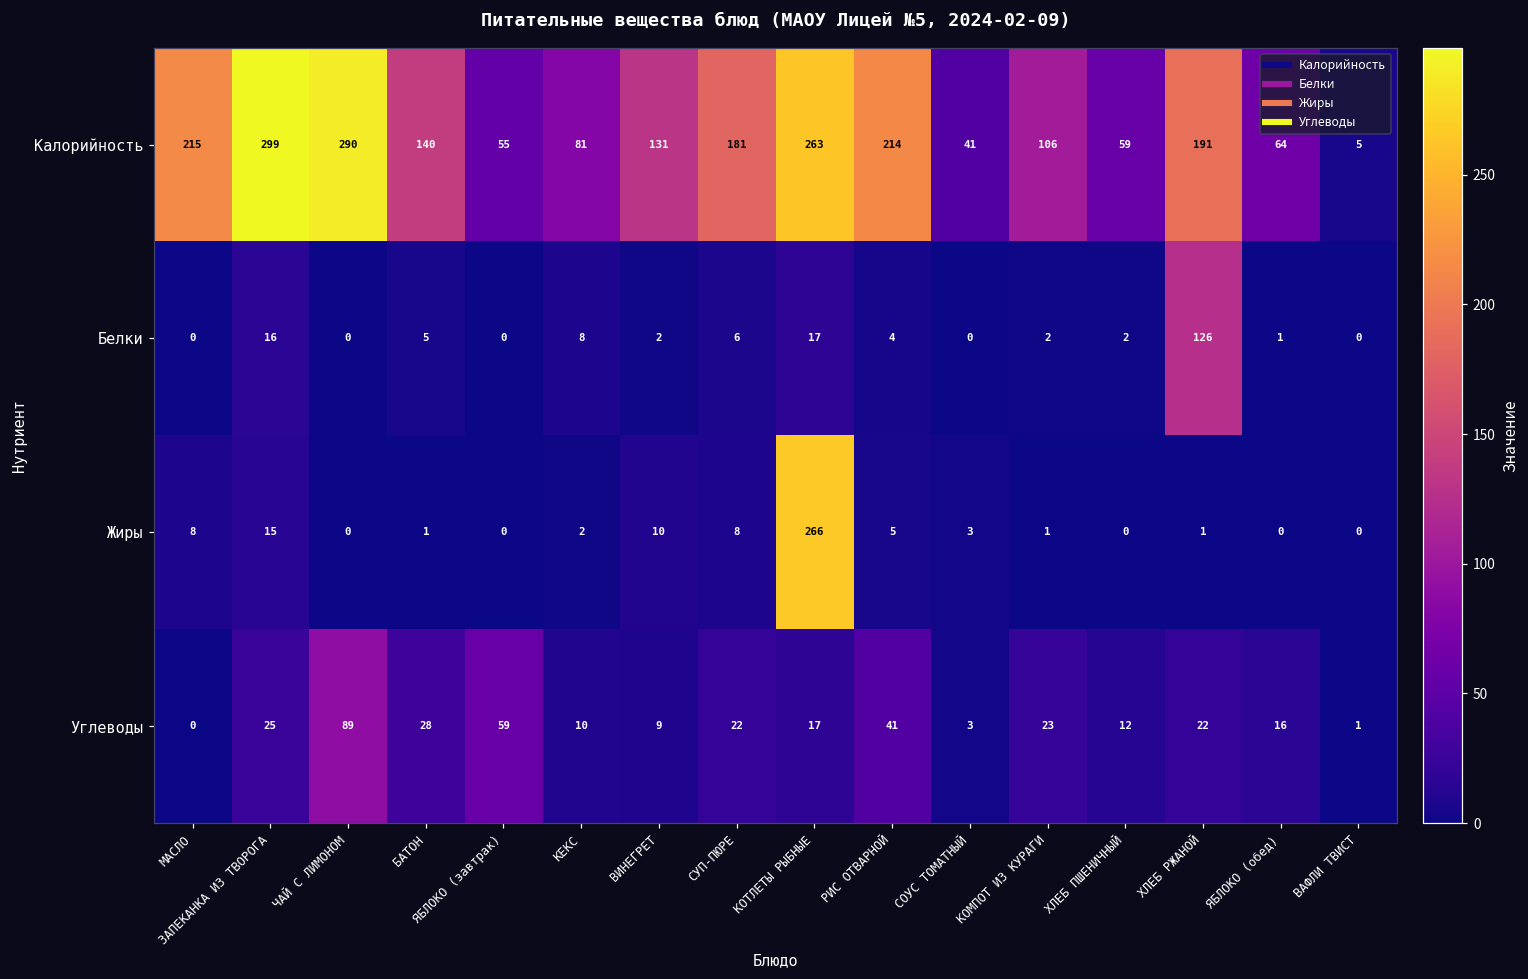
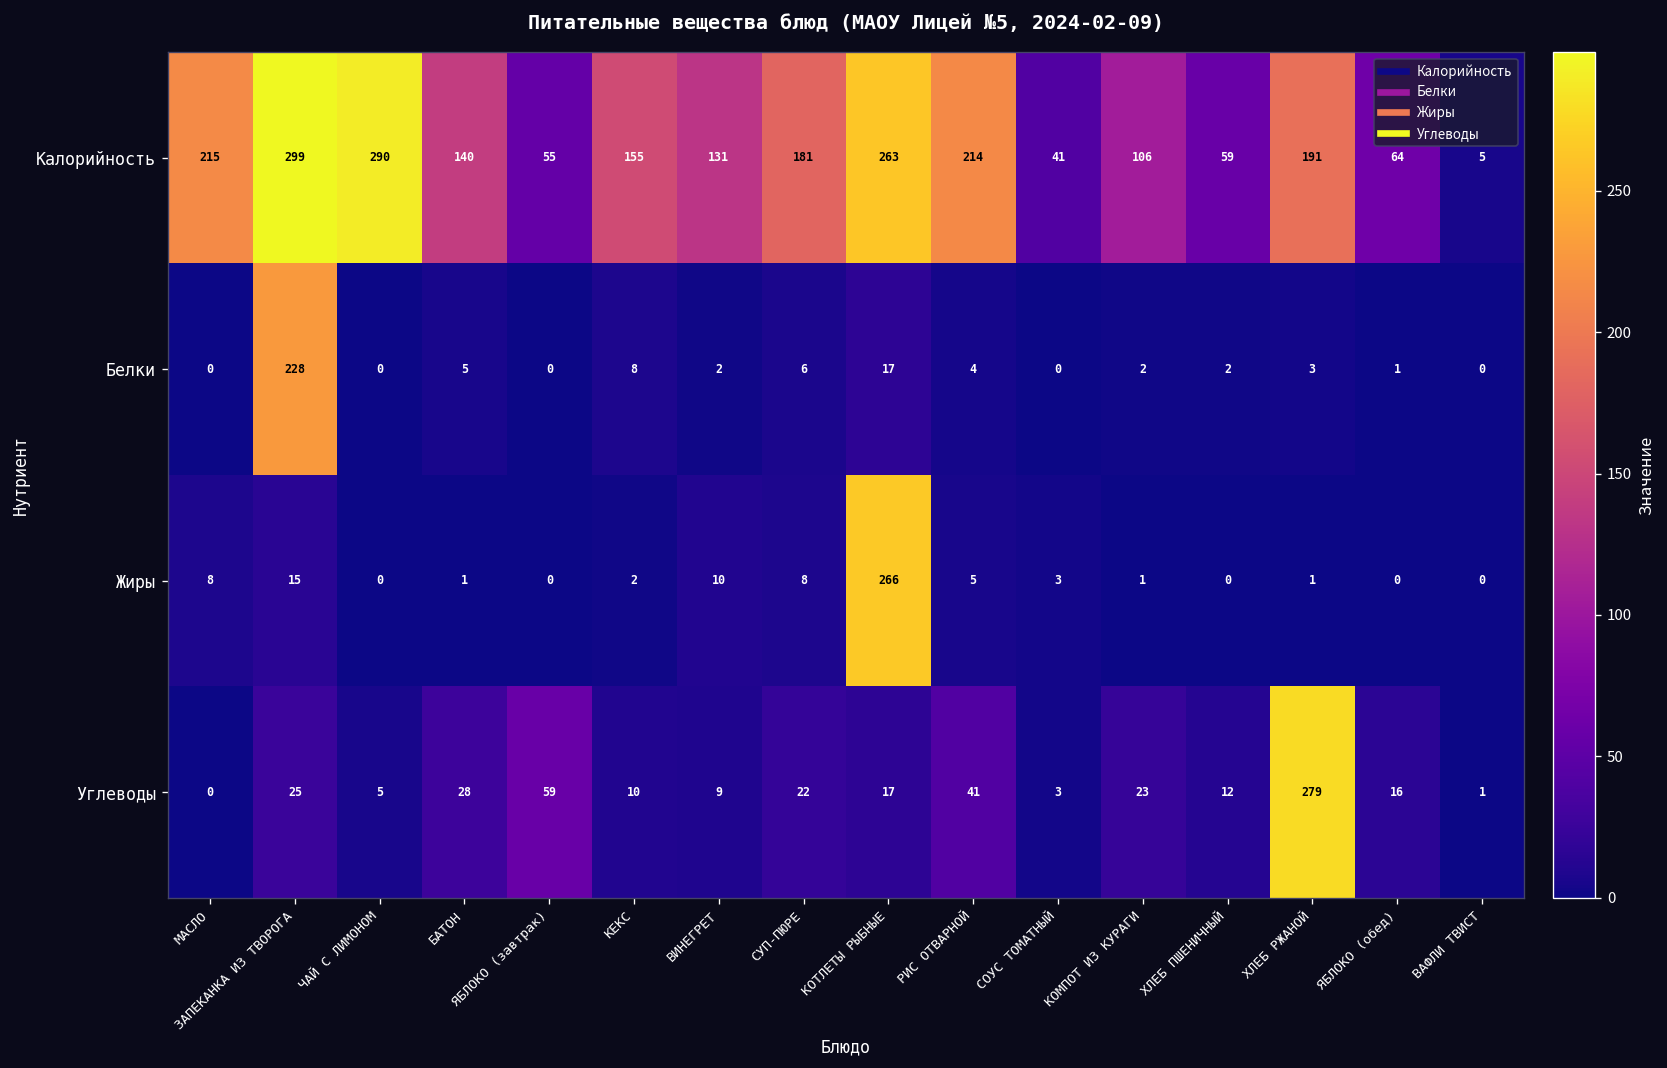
Калорийность, КЕКС: 81 -> 155
Белки, ЗАПЕКАНКА ИЗ ТВОРОГА: 16 -> 228
Белки, ХЛЕБ РЖАНОЙ: 126 -> 3
Углеводы, ЧАЙ С ЛИМОНОМ: 89 -> 5
Углеводы, ХЛЕБ РЖАНОЙ: 22 -> 279
